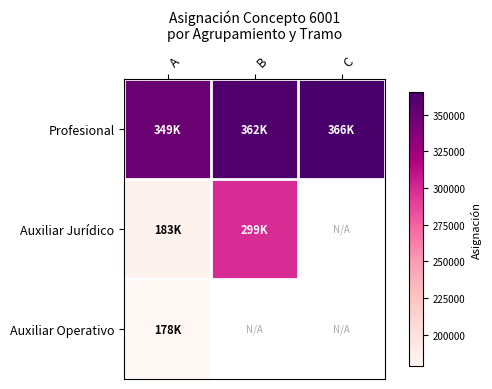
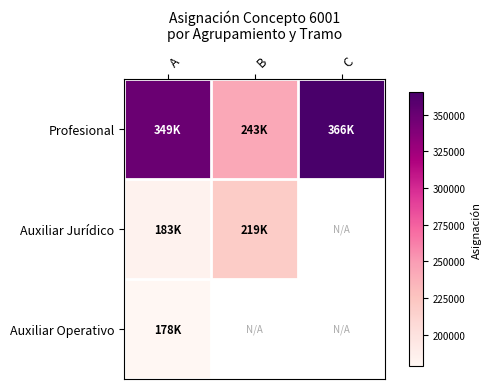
Profesional, B: 362K -> 243K
Auxiliar Jurídico, B: 299K -> 219K
